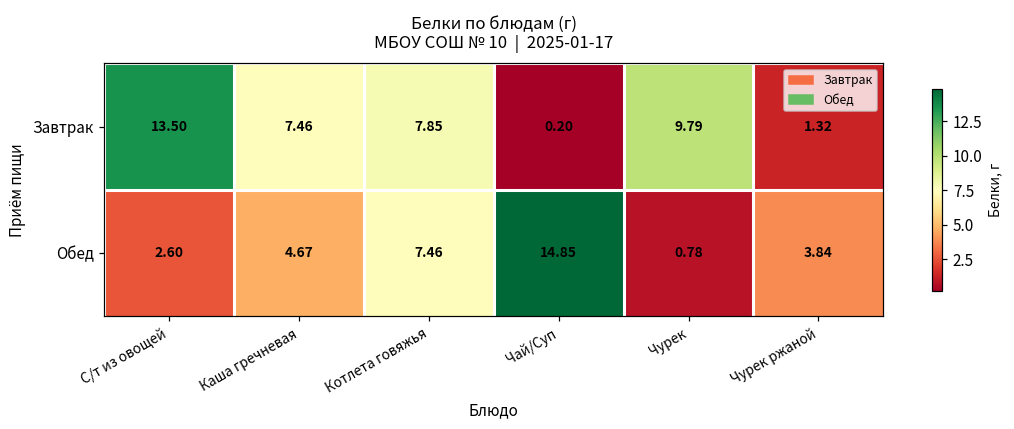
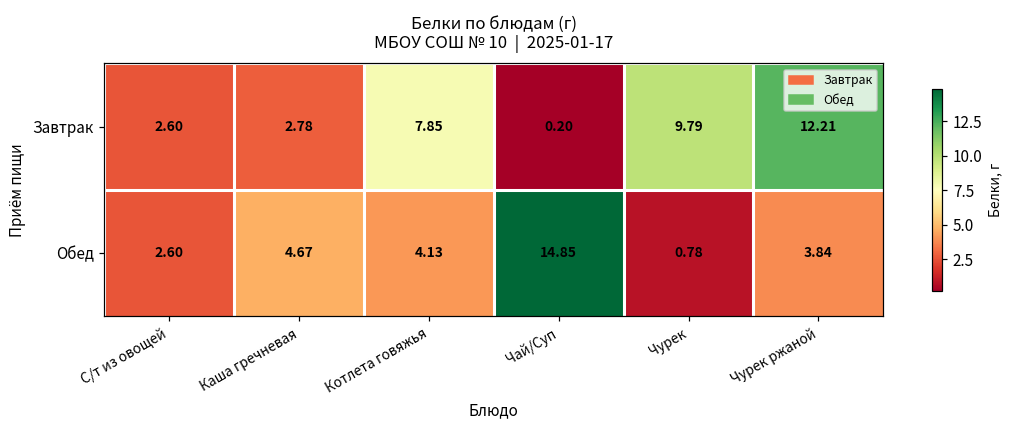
Завтрак, С/т из овощей: 13.50 -> 2.60
Завтрак, Каша гречневая: 7.46 -> 2.78
Завтрак, Чурек ржаной: 1.32 -> 12.21
Обед, Котлета говяжья: 7.46 -> 4.13
